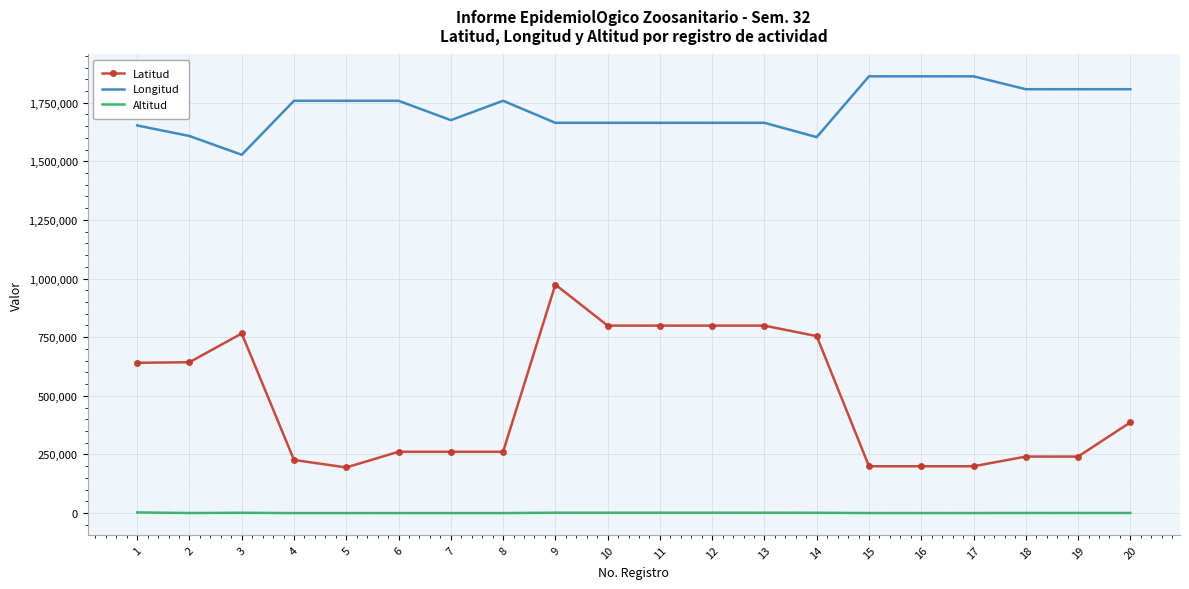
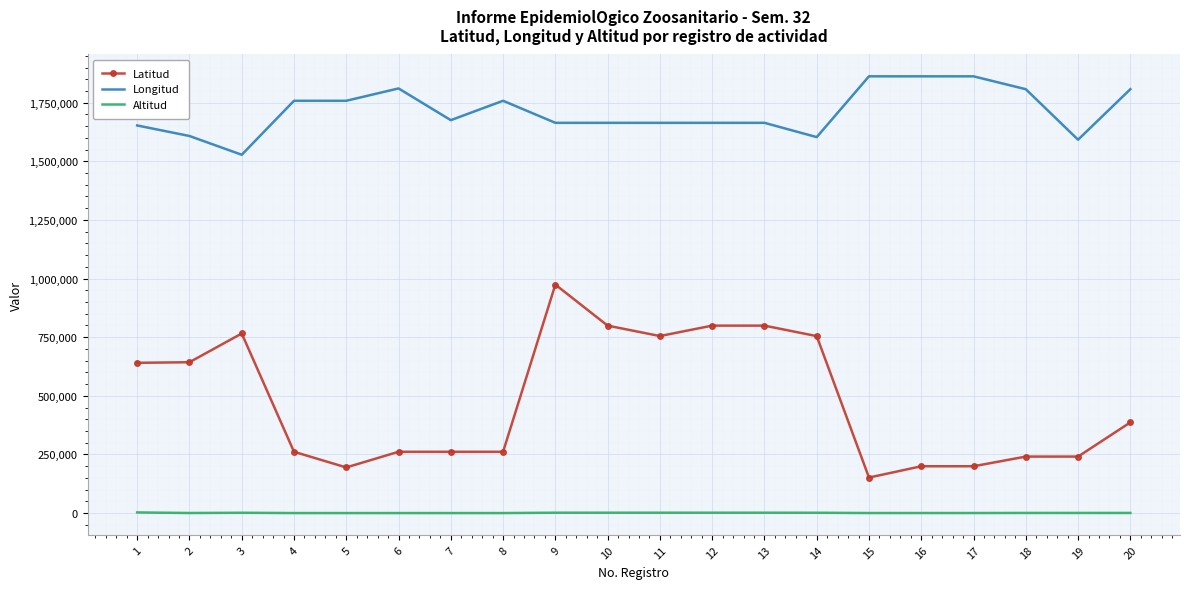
Latitud, 4: 230,000 -> 260,000
Longitud, 6: 1,760,000 -> 1,810,000
Latitud, 11: 800,000 -> 750,000
Latitud, 15: 200,000 -> 150,000
Longitud, 19: 1,810,000 -> 1,590,000
